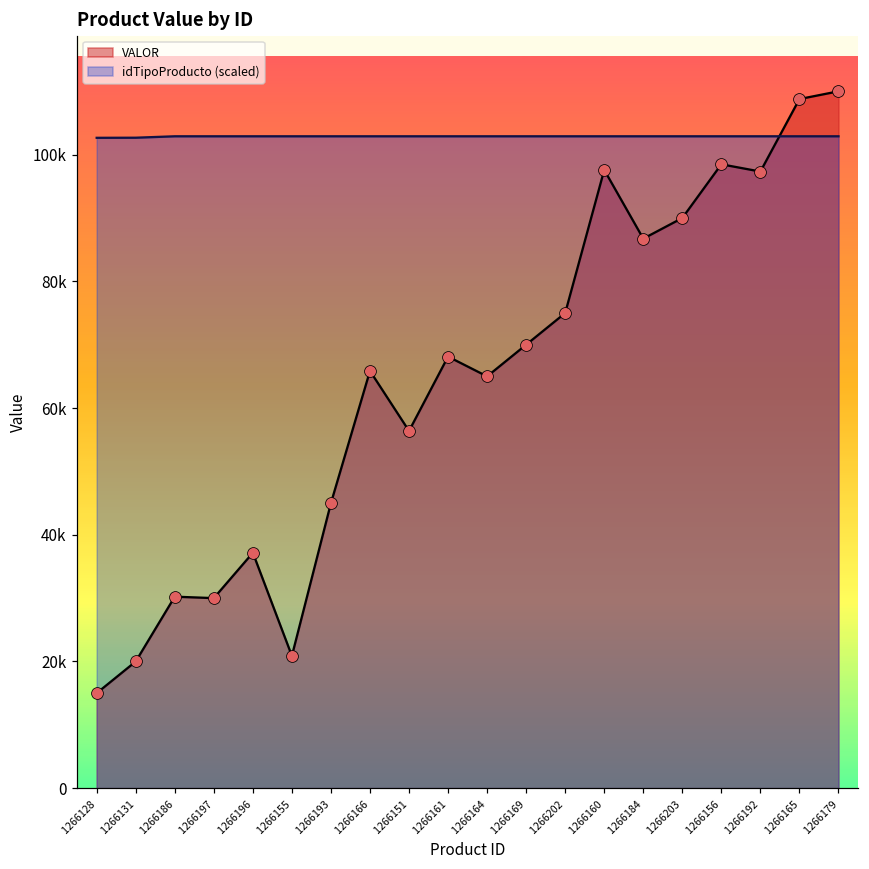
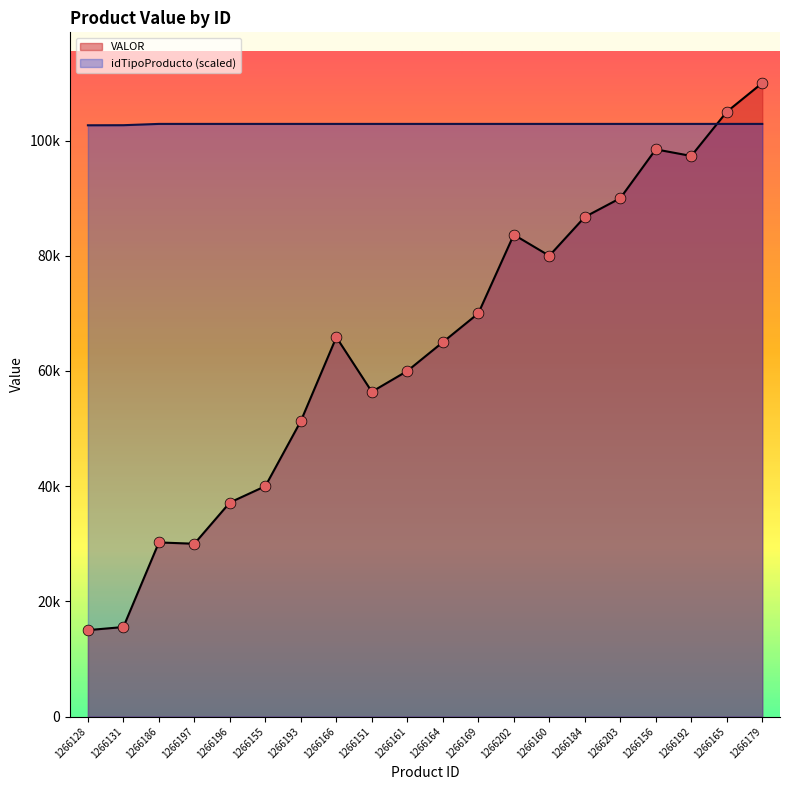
VALOR, 1266131: 20000 -> 16000
VALOR, 1266155: 21000 -> 40000
VALOR, 1266193: 45000 -> 51000
VALOR, 1266161: 68000 -> 60000
VALOR, 1266202: 75000 -> 84000
VALOR, 1266160: 98000 -> 80000
VALOR, 1266165: 109000 -> 105000
